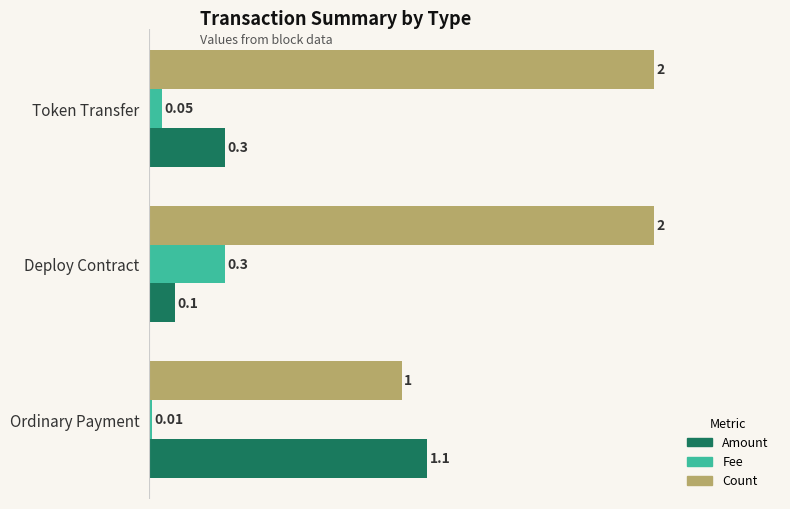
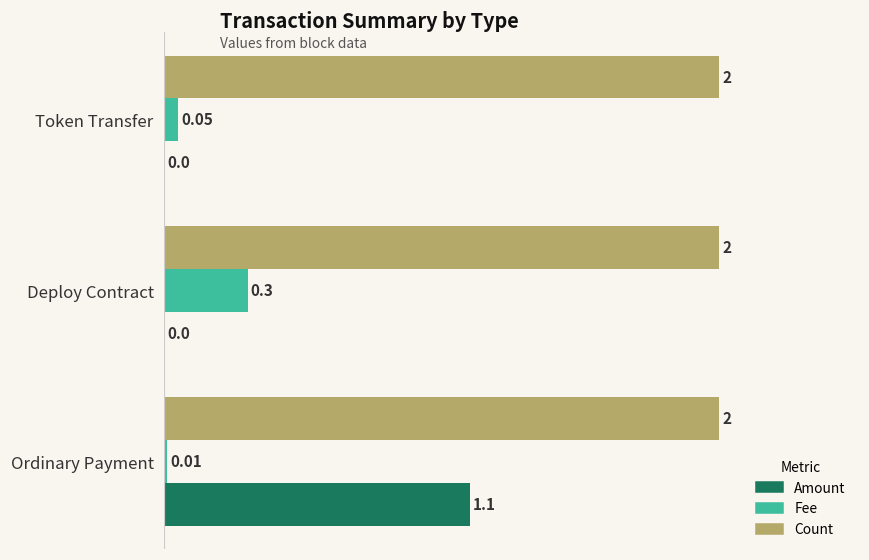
Amount, Token Transfer: 0.3 -> 0.0
Amount, Deploy Contract: 0.1 -> 0.0
Count, Ordinary Payment: 1 -> 2
